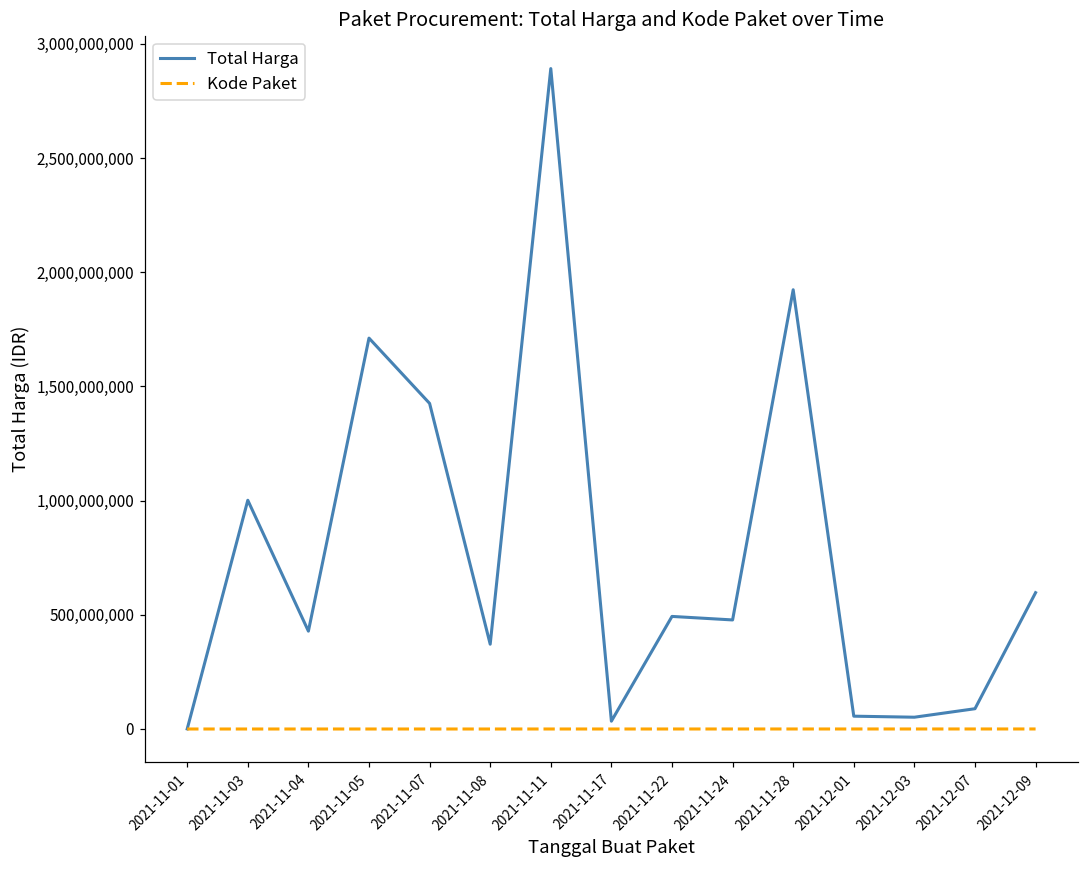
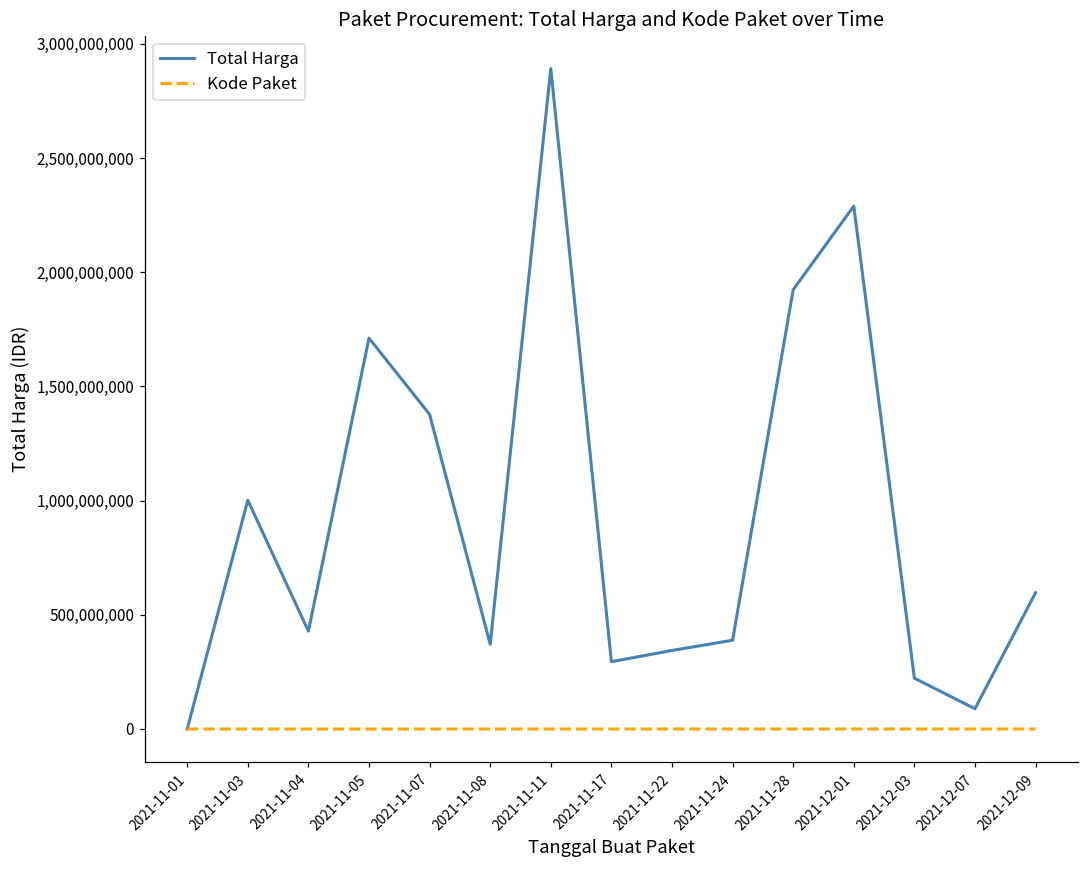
Total Harga, 2021-11-07: 1,430,000,000 -> 1,380,000,000
Total Harga, 2021-11-17: 30,000,000 -> 290,000,000
Total Harga, 2021-11-22: 490,000,000 -> 340,000,000
Total Harga, 2021-11-24: 480,000,000 -> 390,000,000
Total Harga, 2021-12-01: 60,000,000 -> 2,290,000,000
Total Harga, 2021-12-03: 50,000,000 -> 220,000,000
